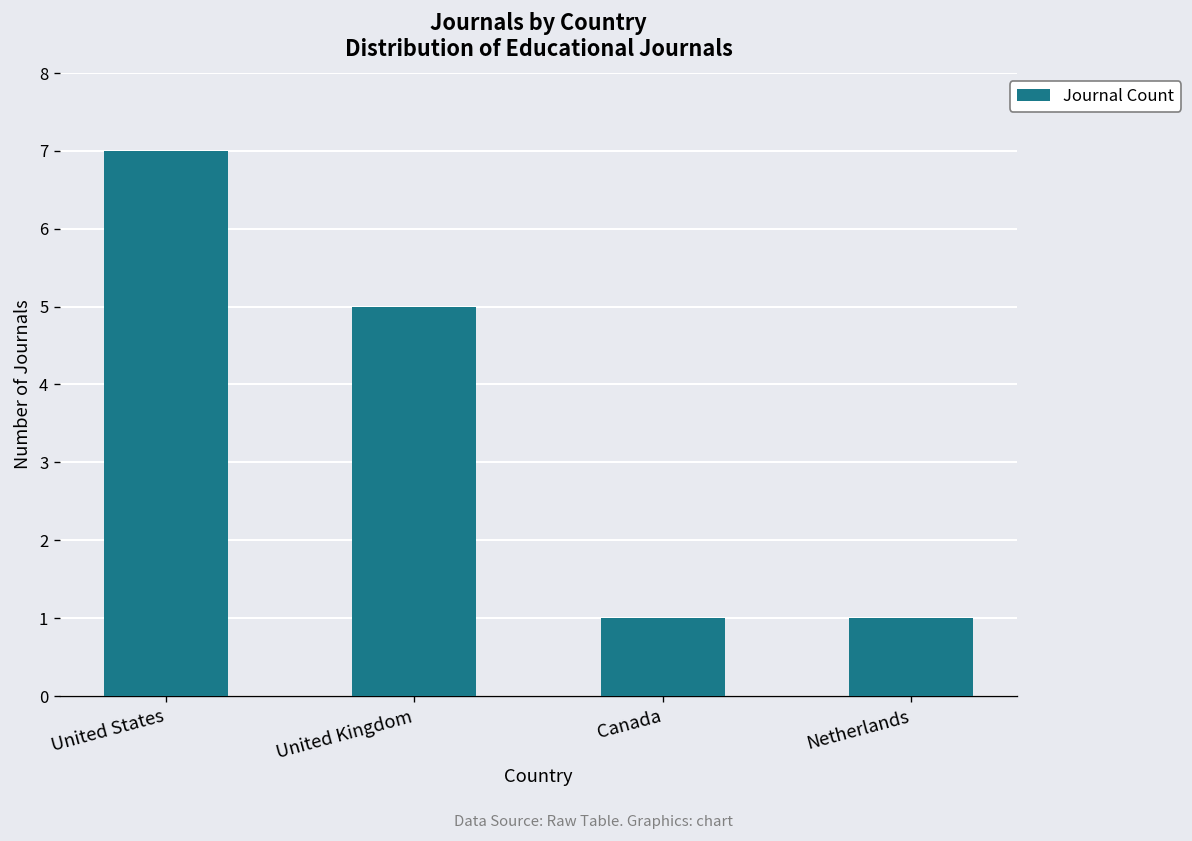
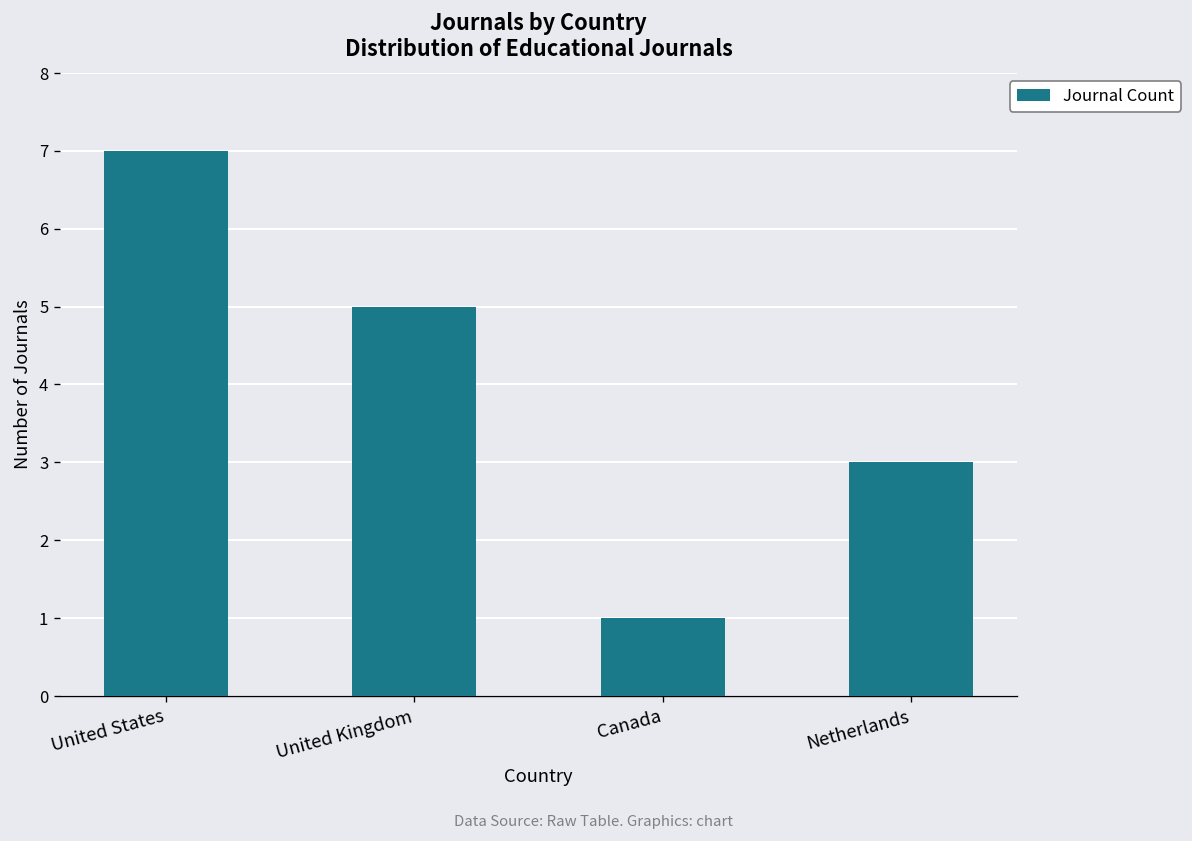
Netherlands: 1 -> 3
